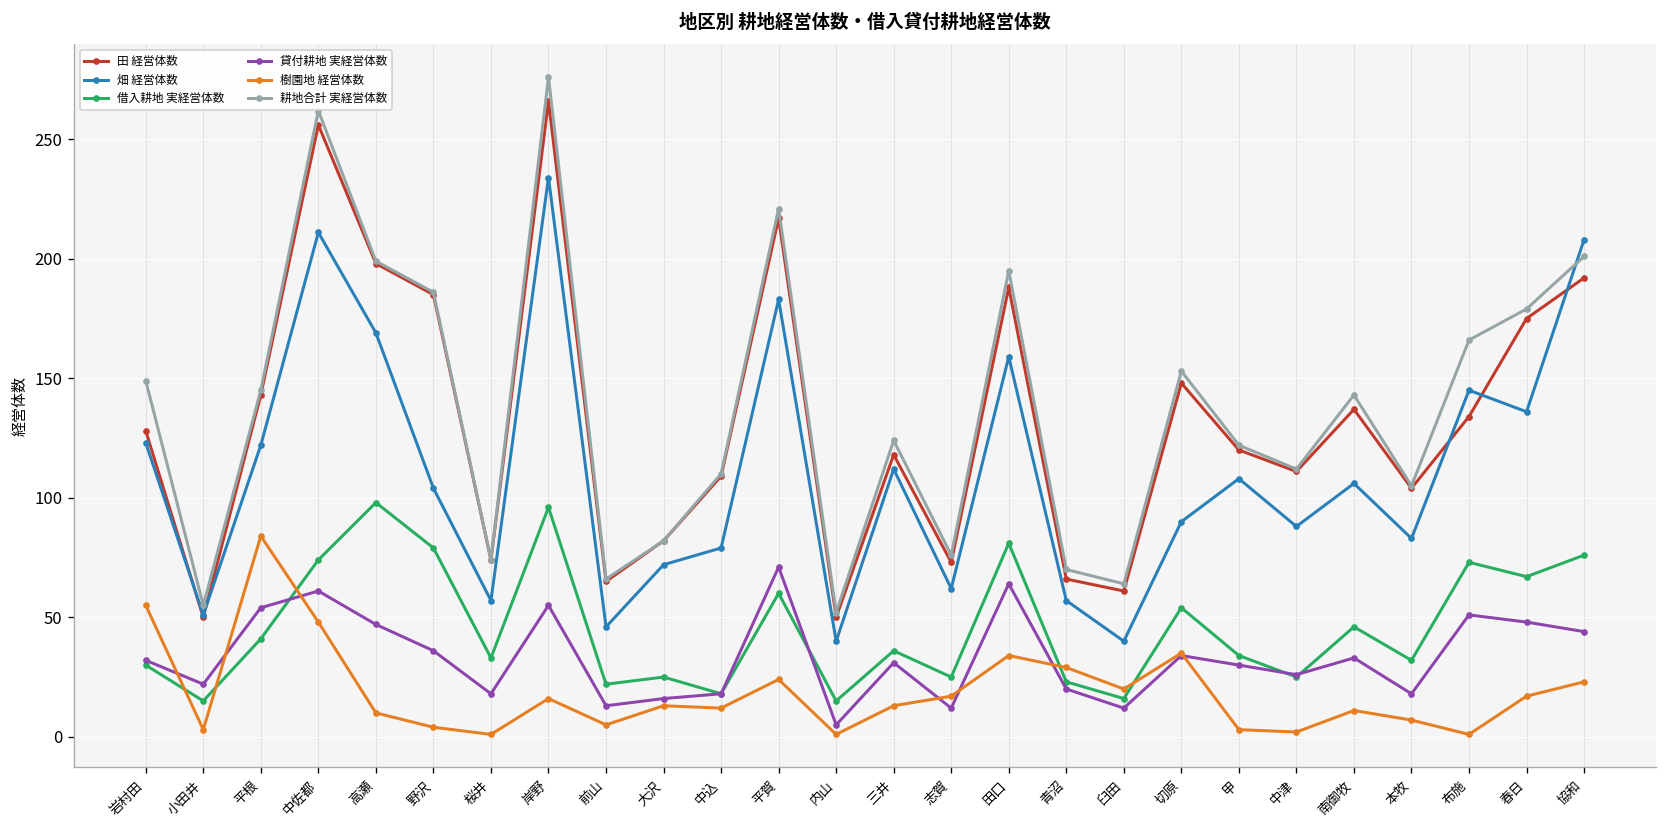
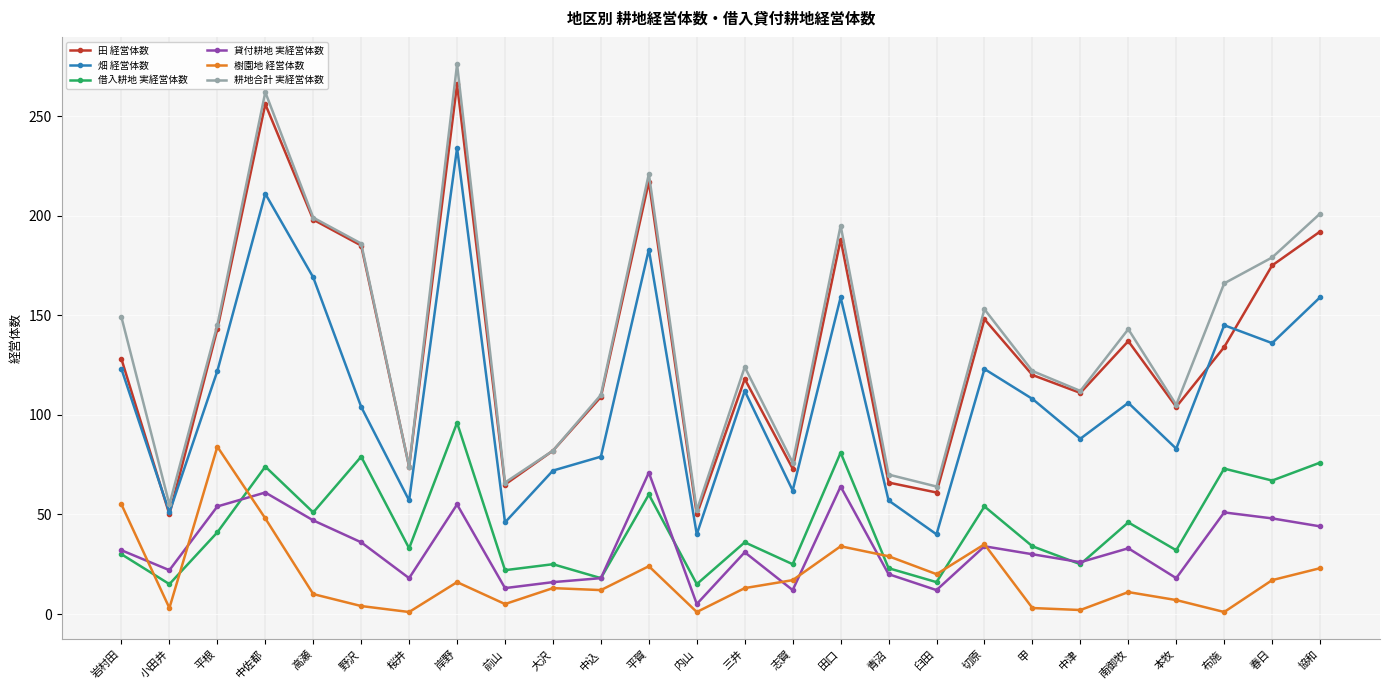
借入耕地 実経営体数, 高瀬: 98 -> 51
畑 経営体数, 切原: 90 -> 123
畑 経営体数, 協和: 208 -> 159
